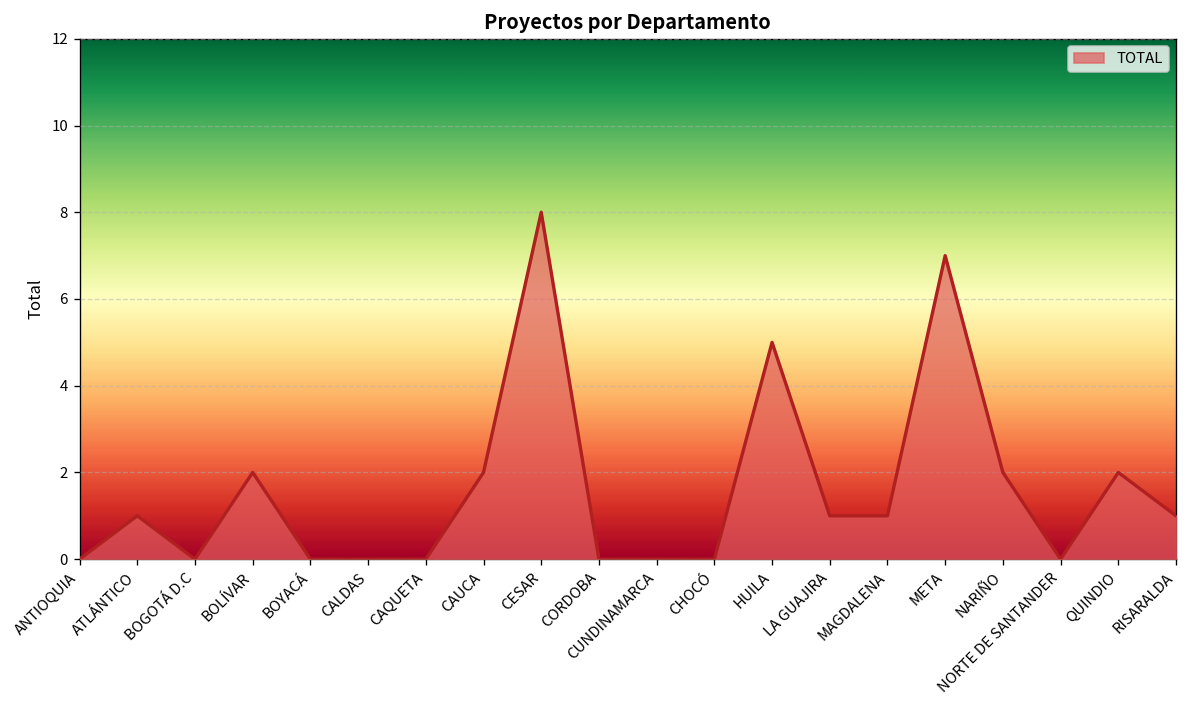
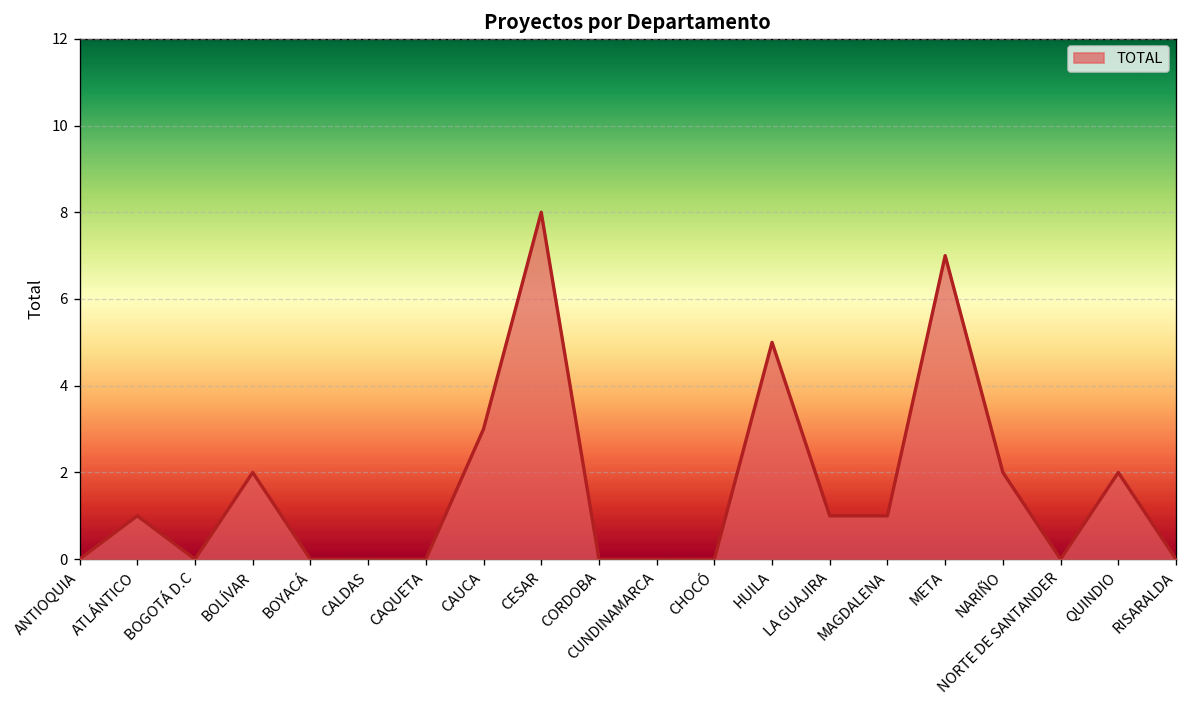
CAUCA: 2 -> 3
RISARALDA: 1 -> 0
